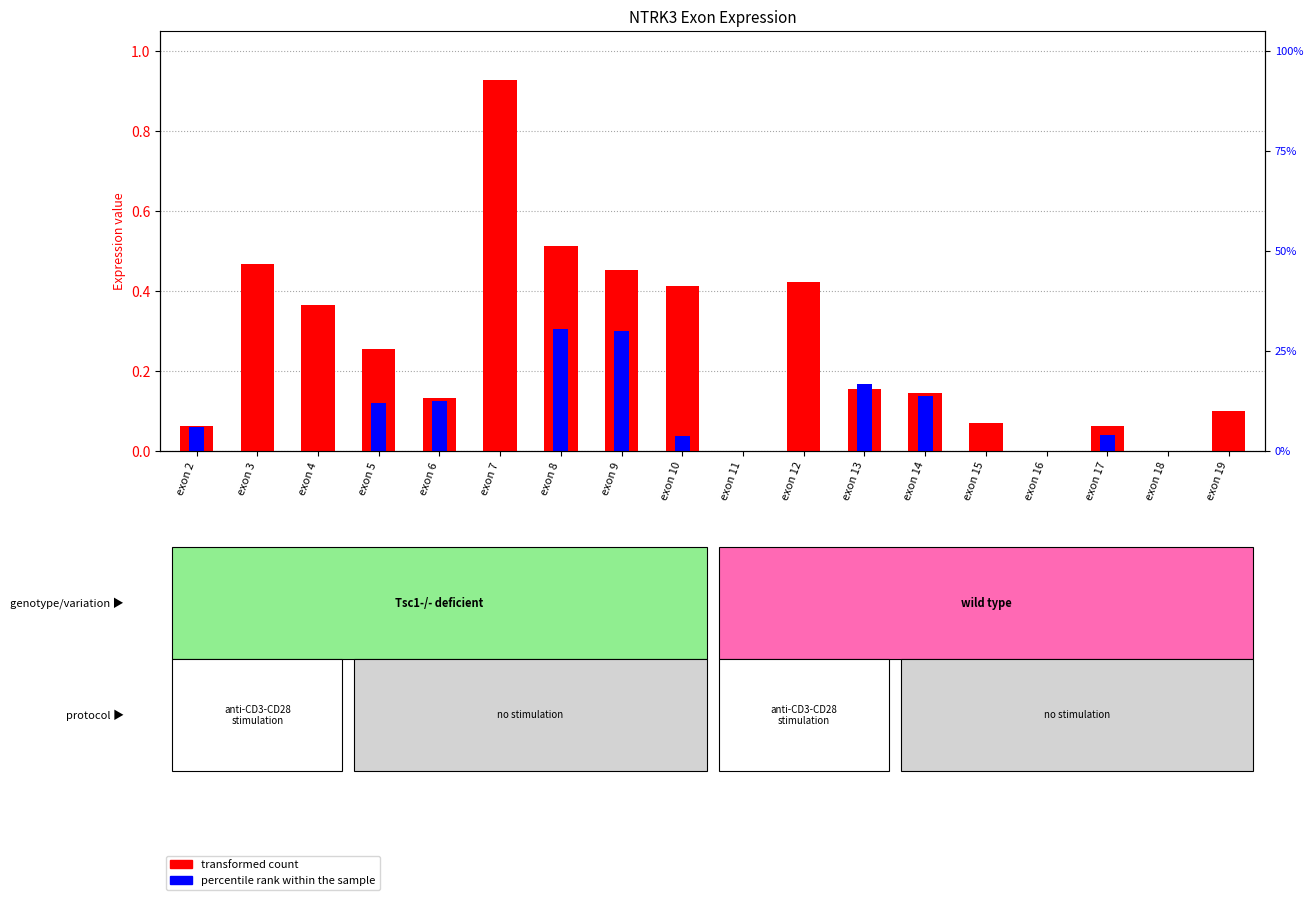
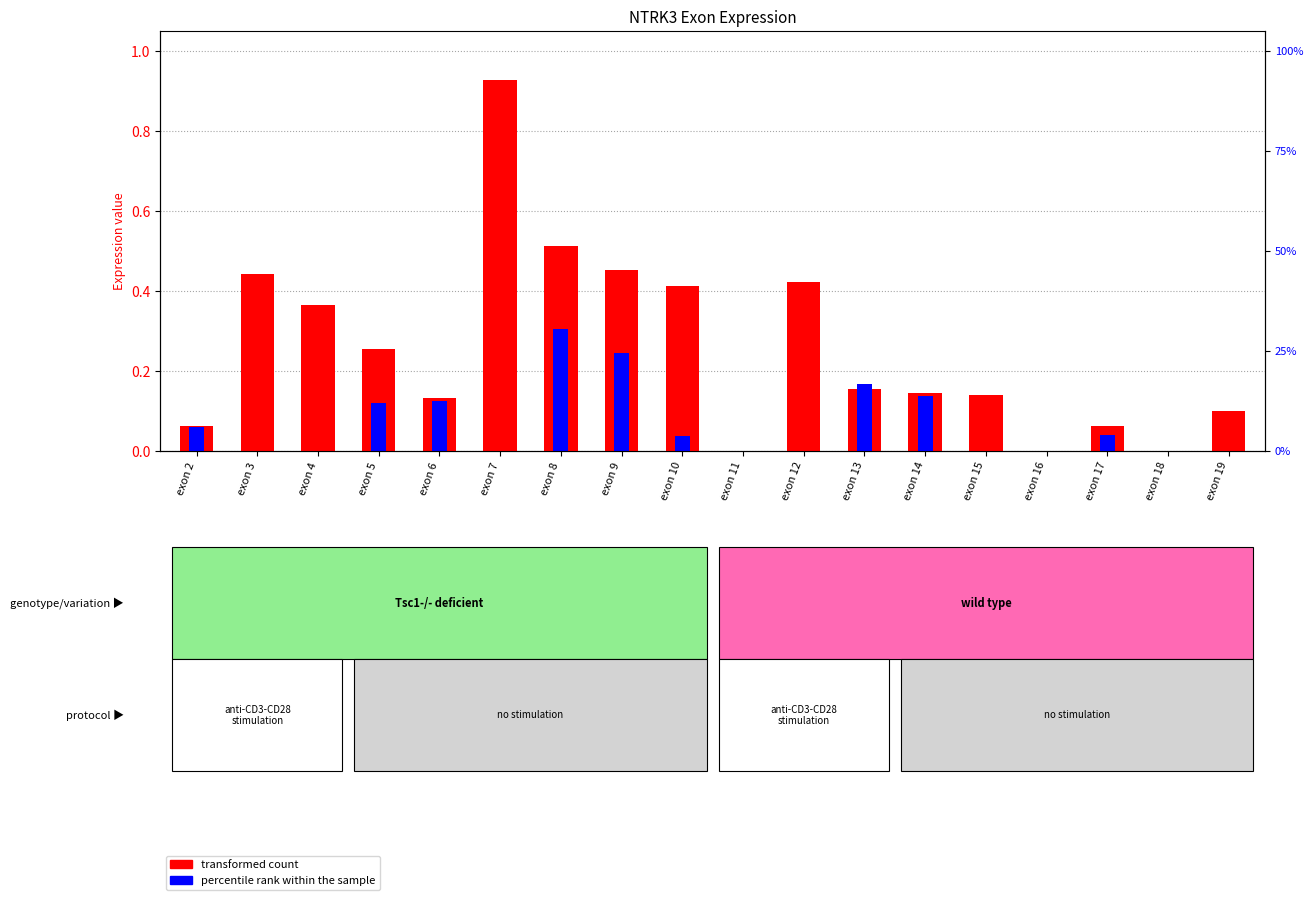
transformed count, exon 3: 0.47 -> 0.44
percentile rank within the sample, exon 9: 0.30 -> 0.25
transformed count, exon 15: 0.07 -> 0.14
